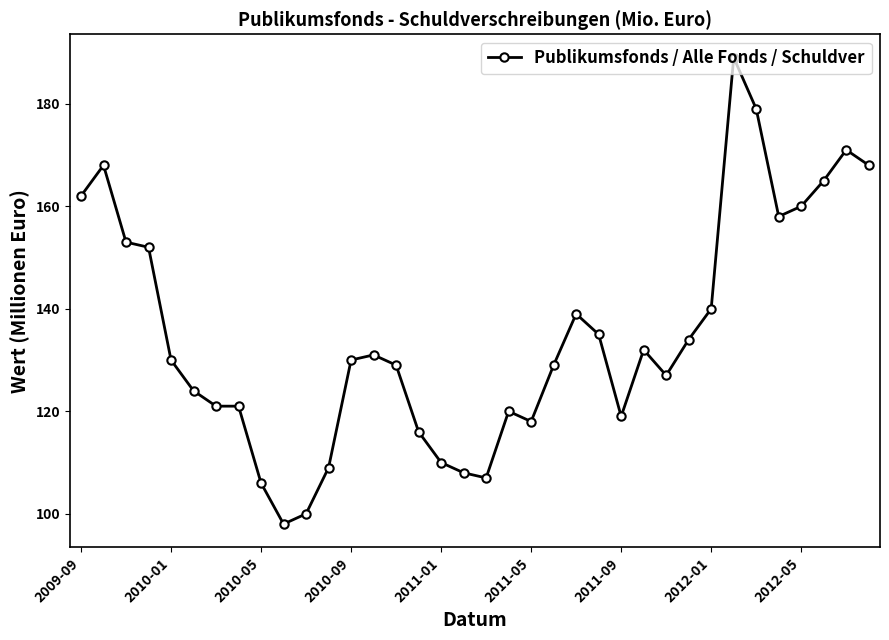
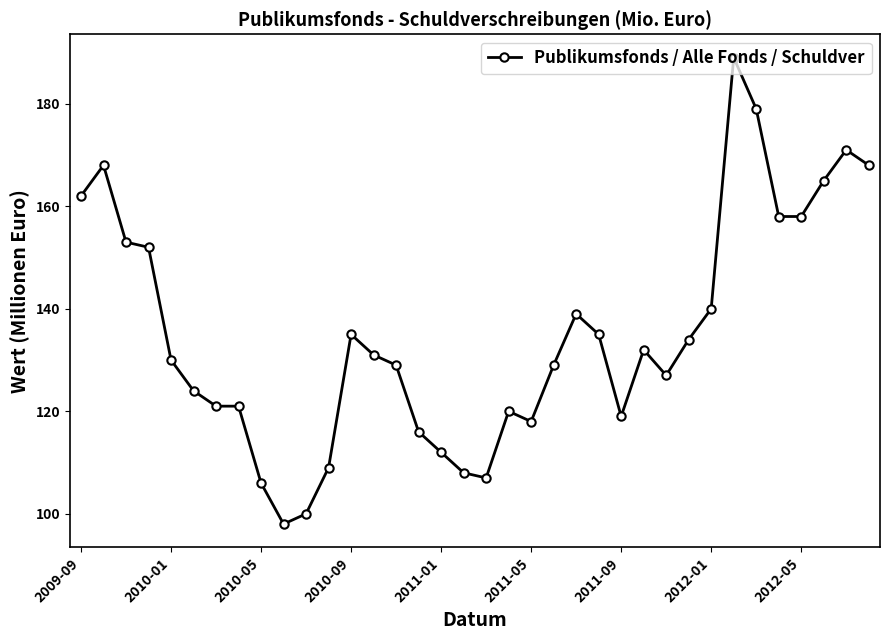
2010-09: 130 -> 135
2011-01: 110 -> 112
2012-05: 160 -> 158
